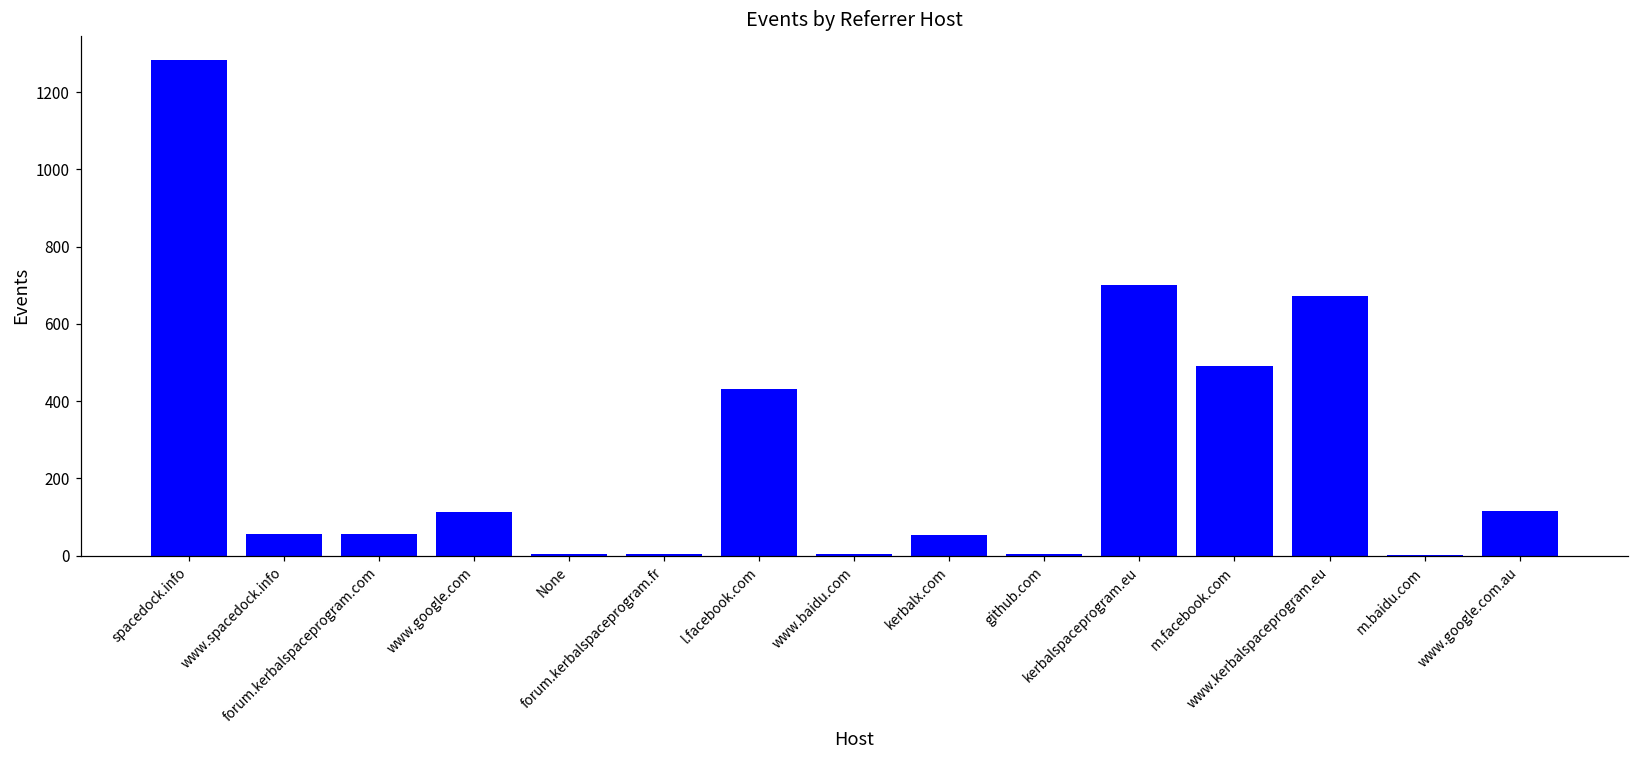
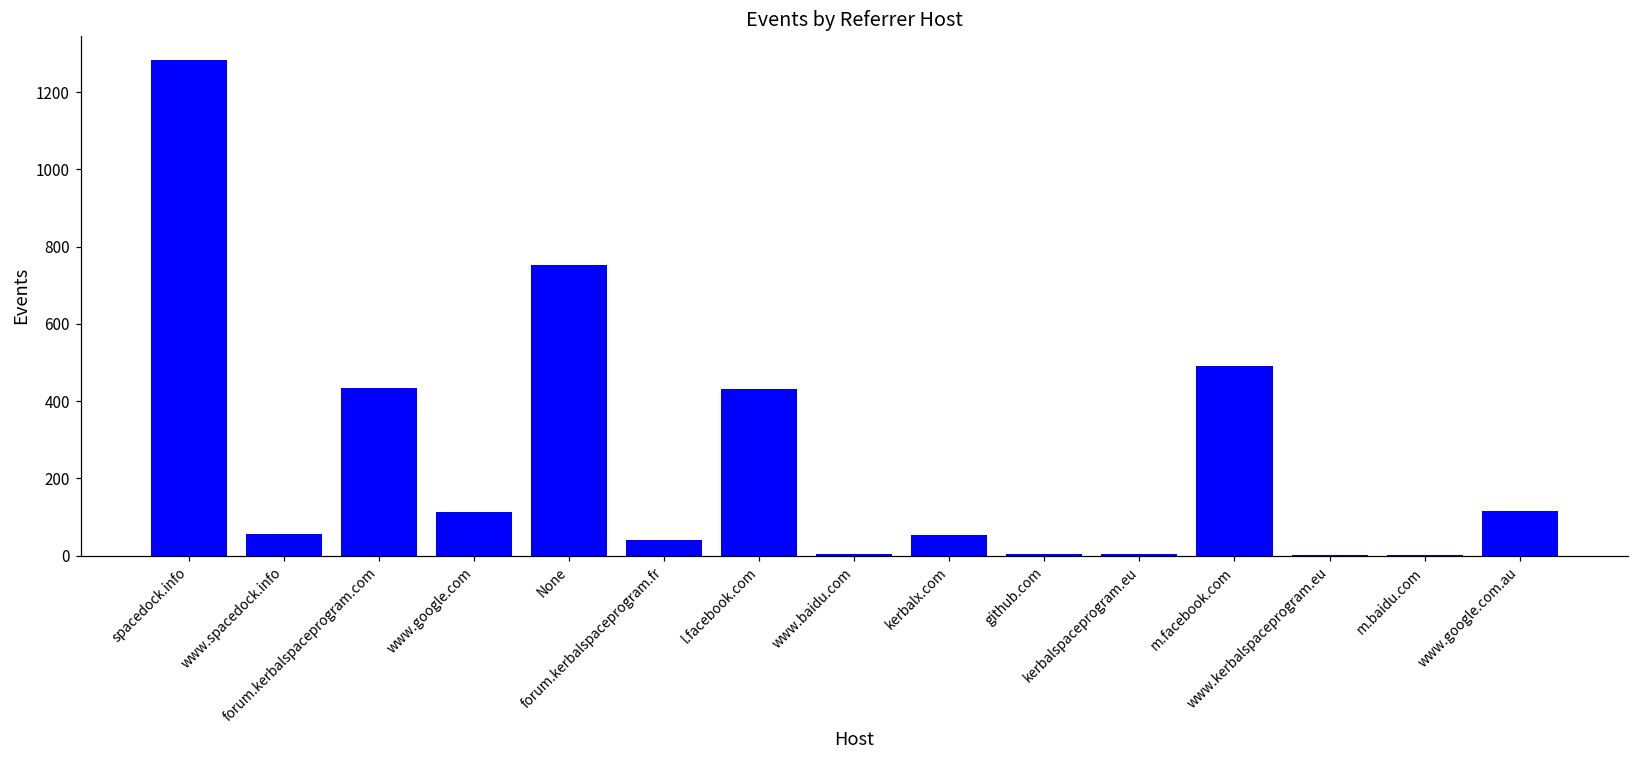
forum.kerbalspaceprogram.com: 60 -> 430
None: 0 -> 750
forum.kerbalspaceprogram.fr: 0 -> 40
kerbalspaceprogram.eu: 700 -> 0
www.kerbalspaceprogram.eu: 670 -> 0
